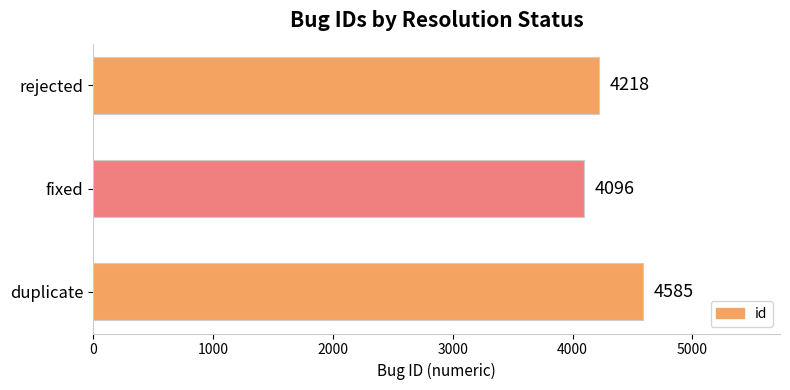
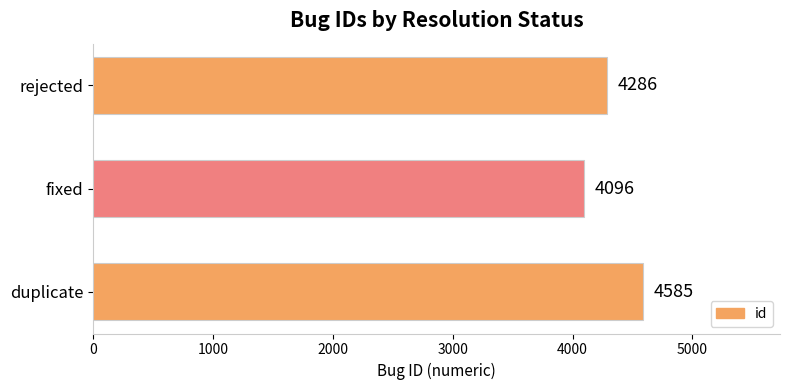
rejected: 4218 -> 4286
